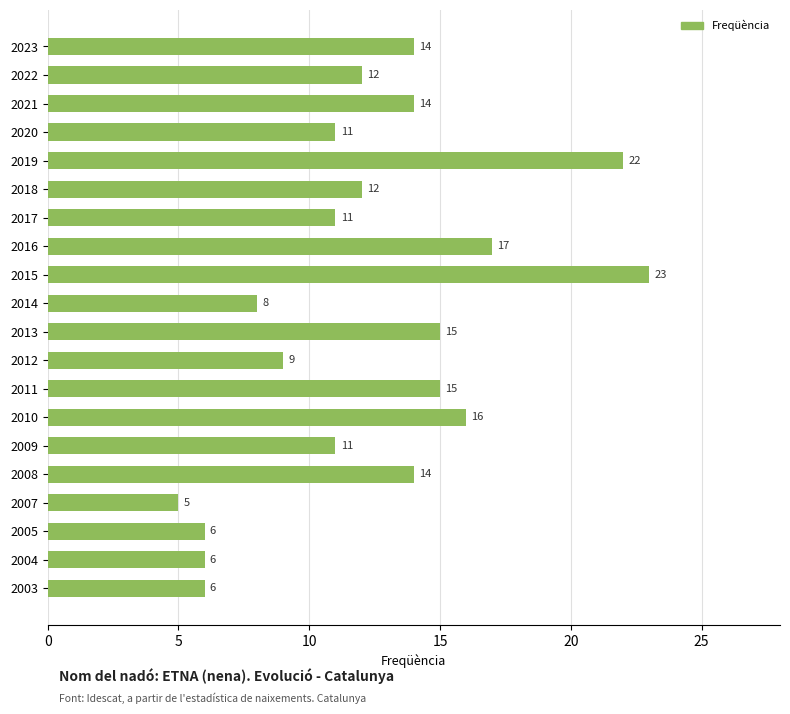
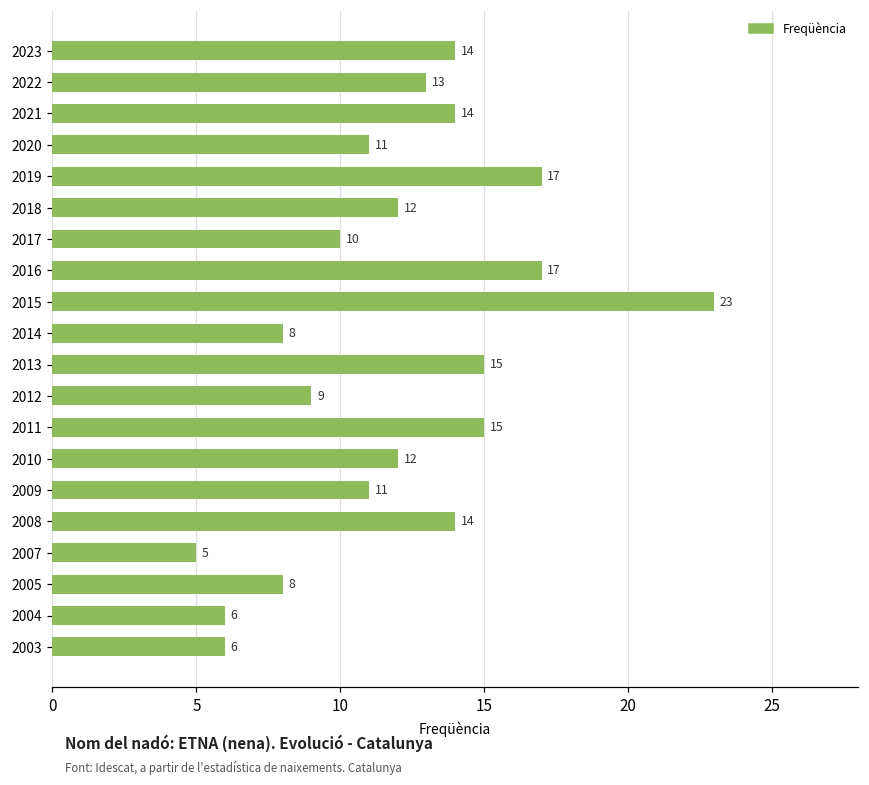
2022: 12 -> 13
2019: 22 -> 17
2017: 11 -> 10
2010: 16 -> 12
2005: 6 -> 8
